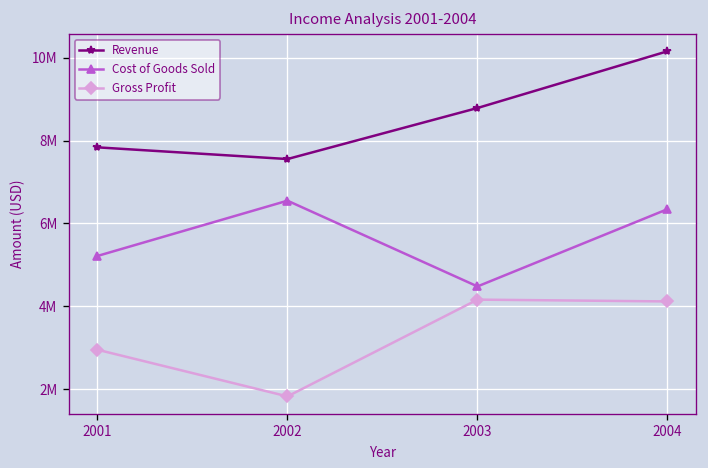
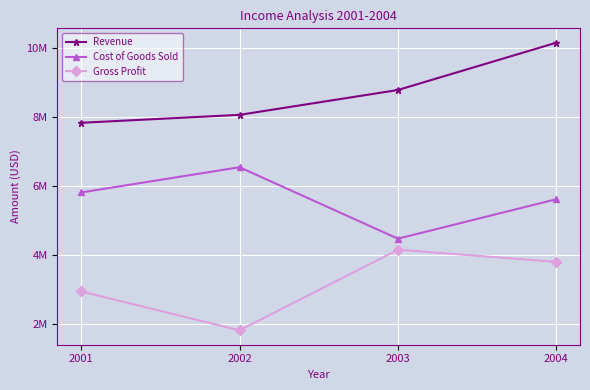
Cost of Goods Sold, 2001: 5200000 -> 5800000
Revenue, 2002: 7600000 -> 8100000
Cost of Goods Sold, 2004: 6300000 -> 5600000
Gross Profit, 2004: 4100000 -> 3800000
